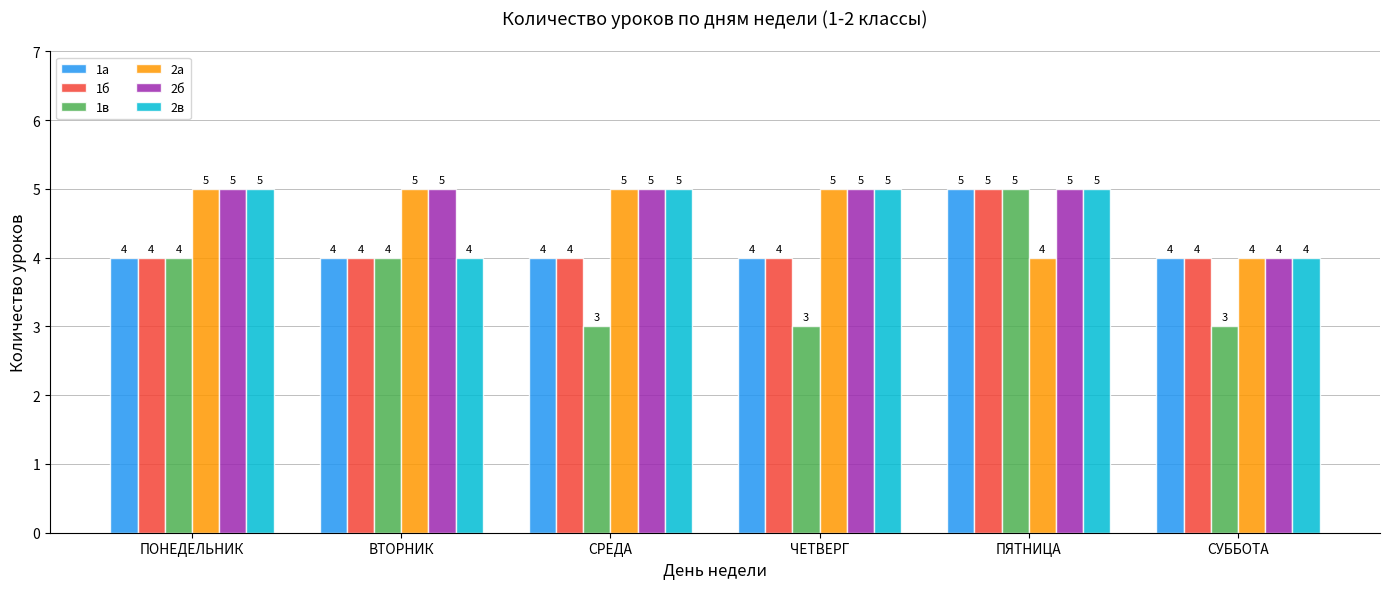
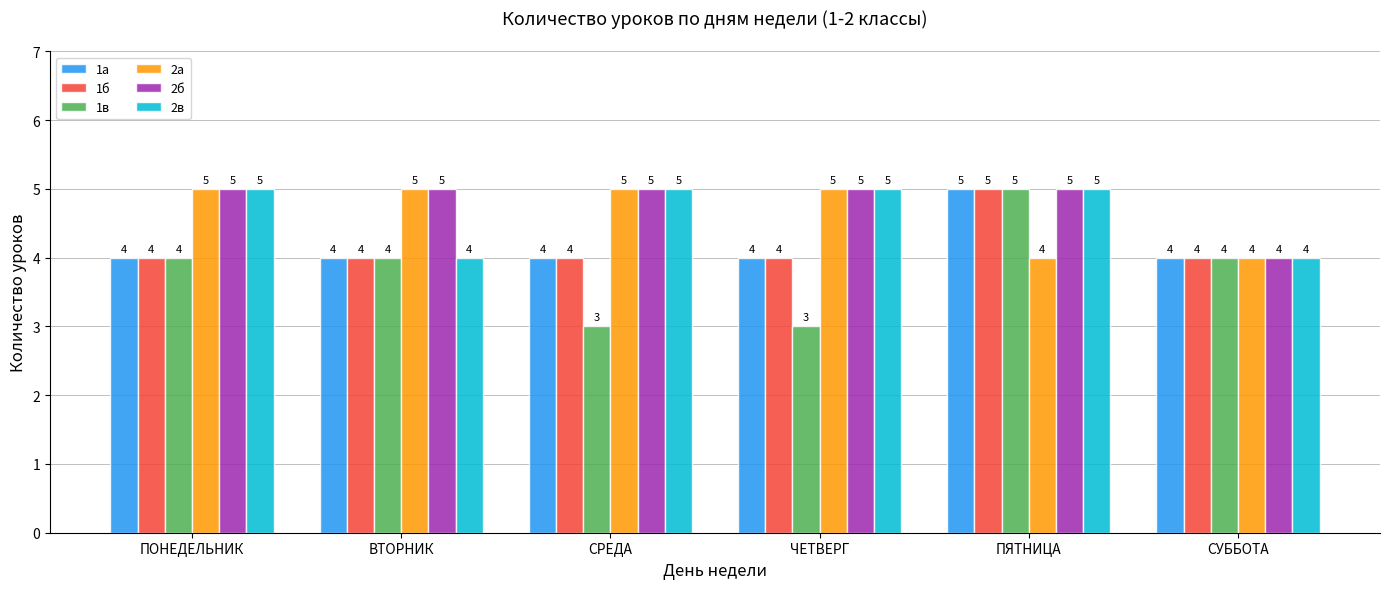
1в, СУББОТА: 3 -> 4
